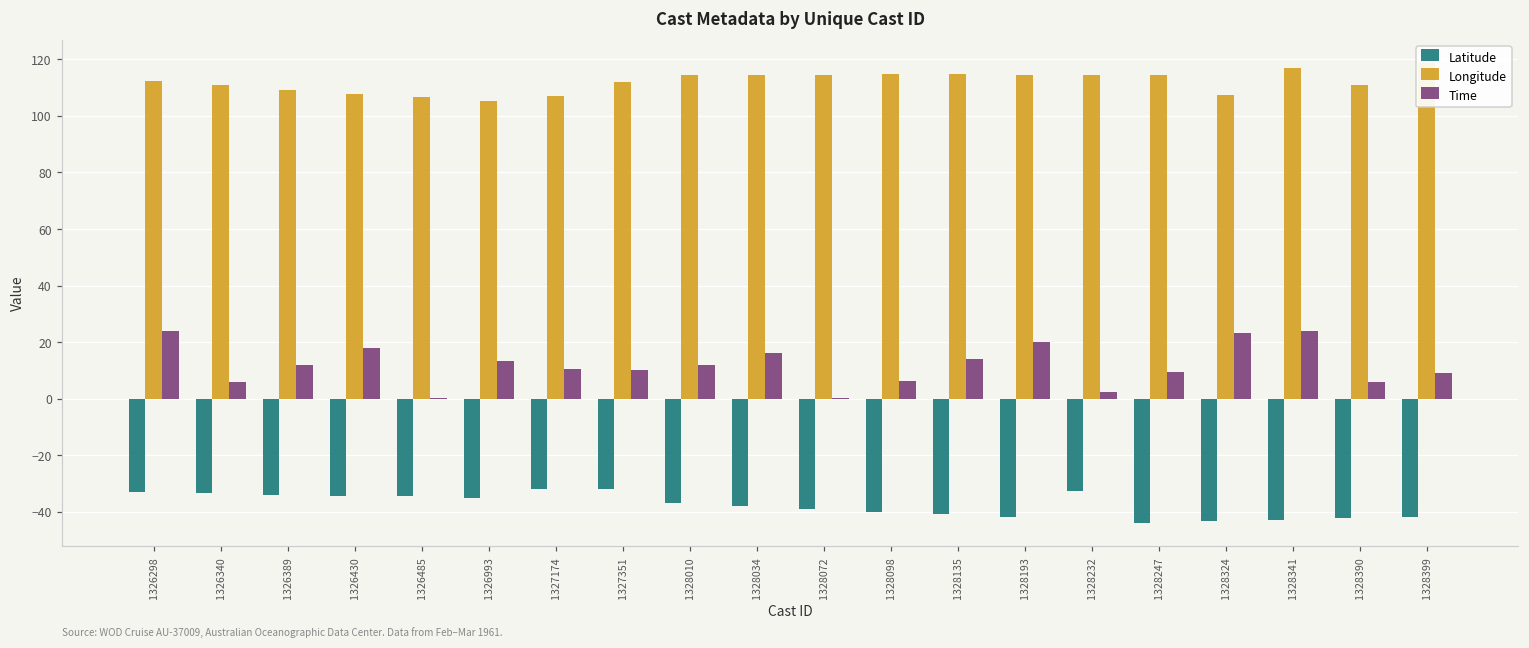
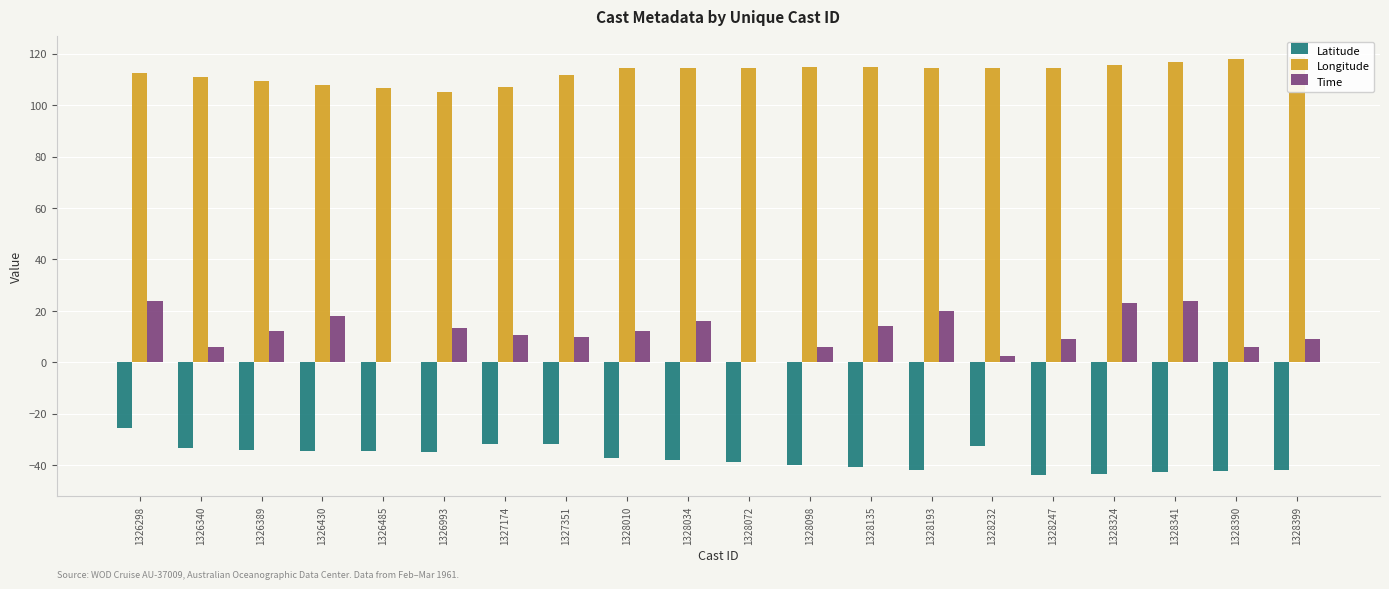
Latitude, 1326298: -33 -> -26
Longitude, 1328324: 107 -> 116
Longitude, 1328390: 111 -> 118
